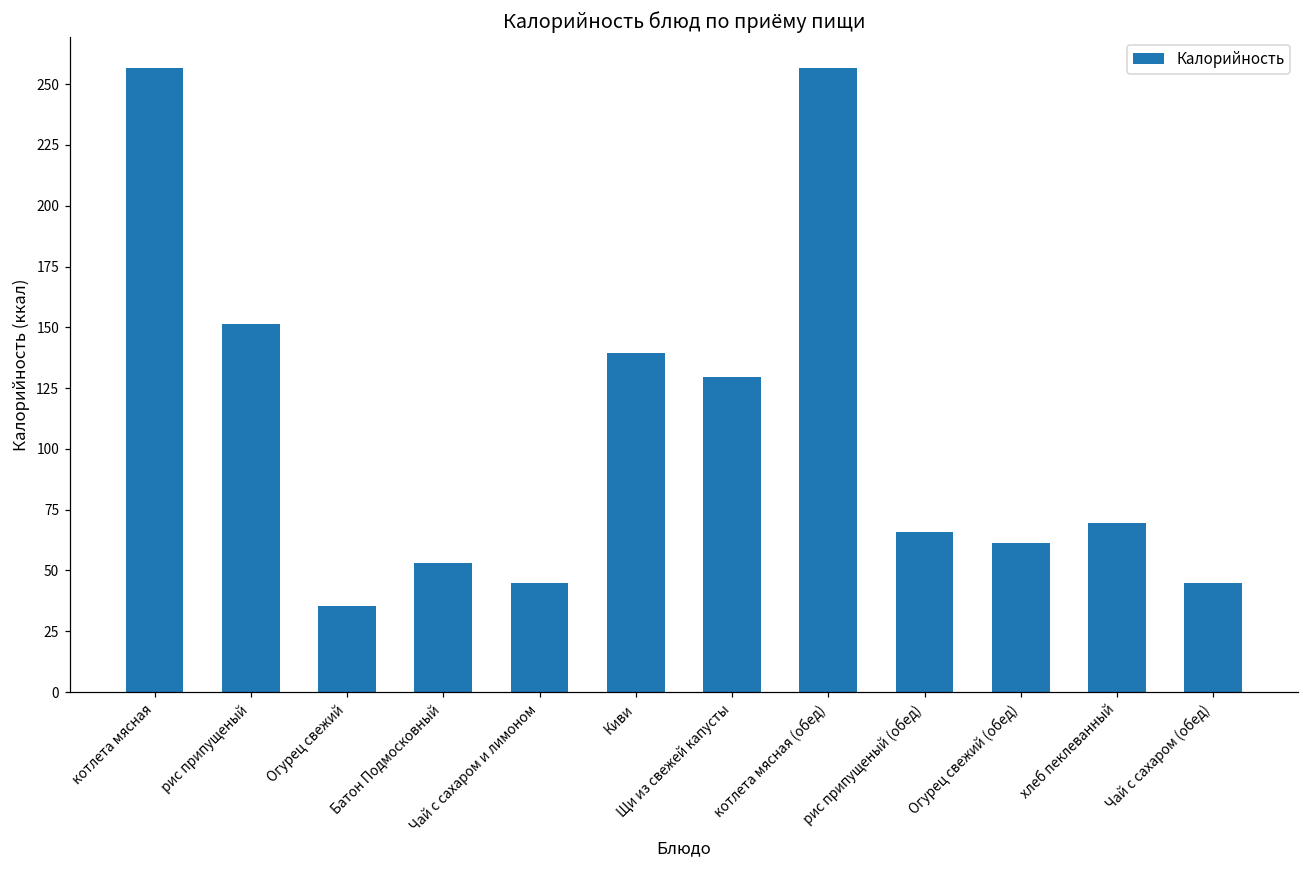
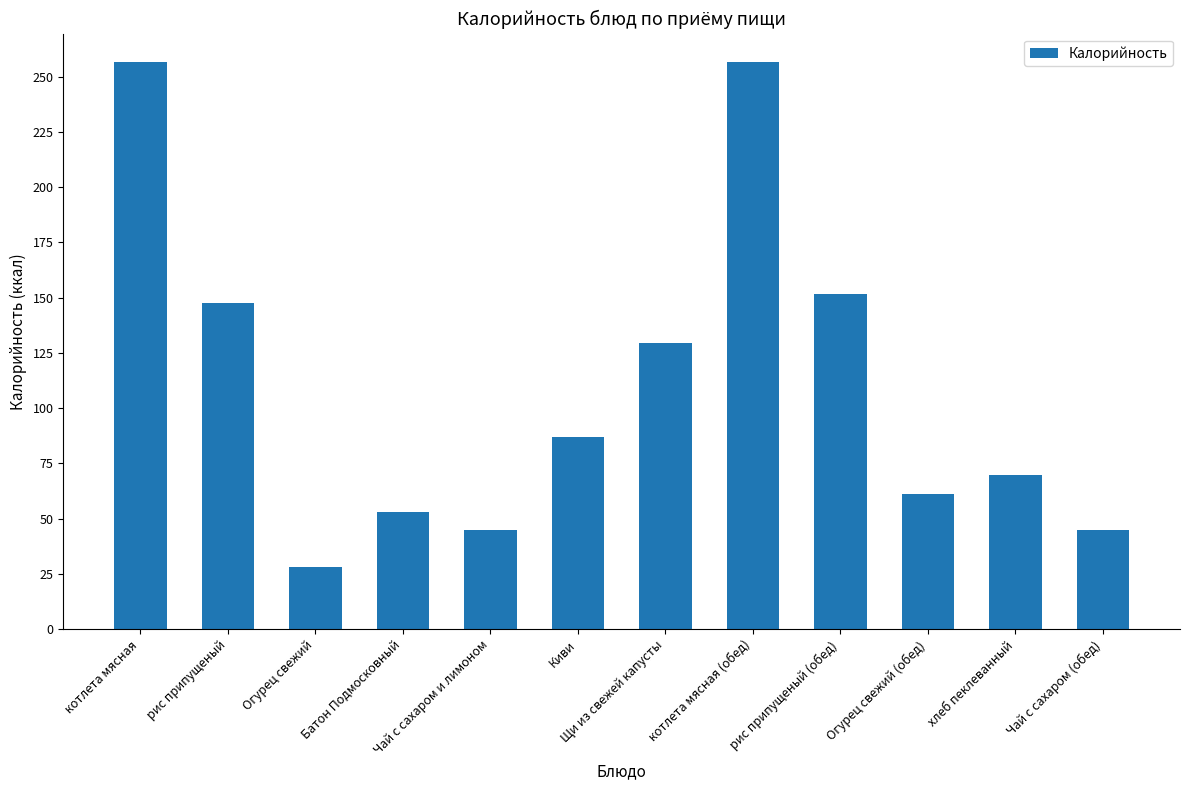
рис припущеный: 151 -> 147
Огурец свежий: 36 -> 28
Киви: 140 -> 87
рис припущеный (обед): 66 -> 151
